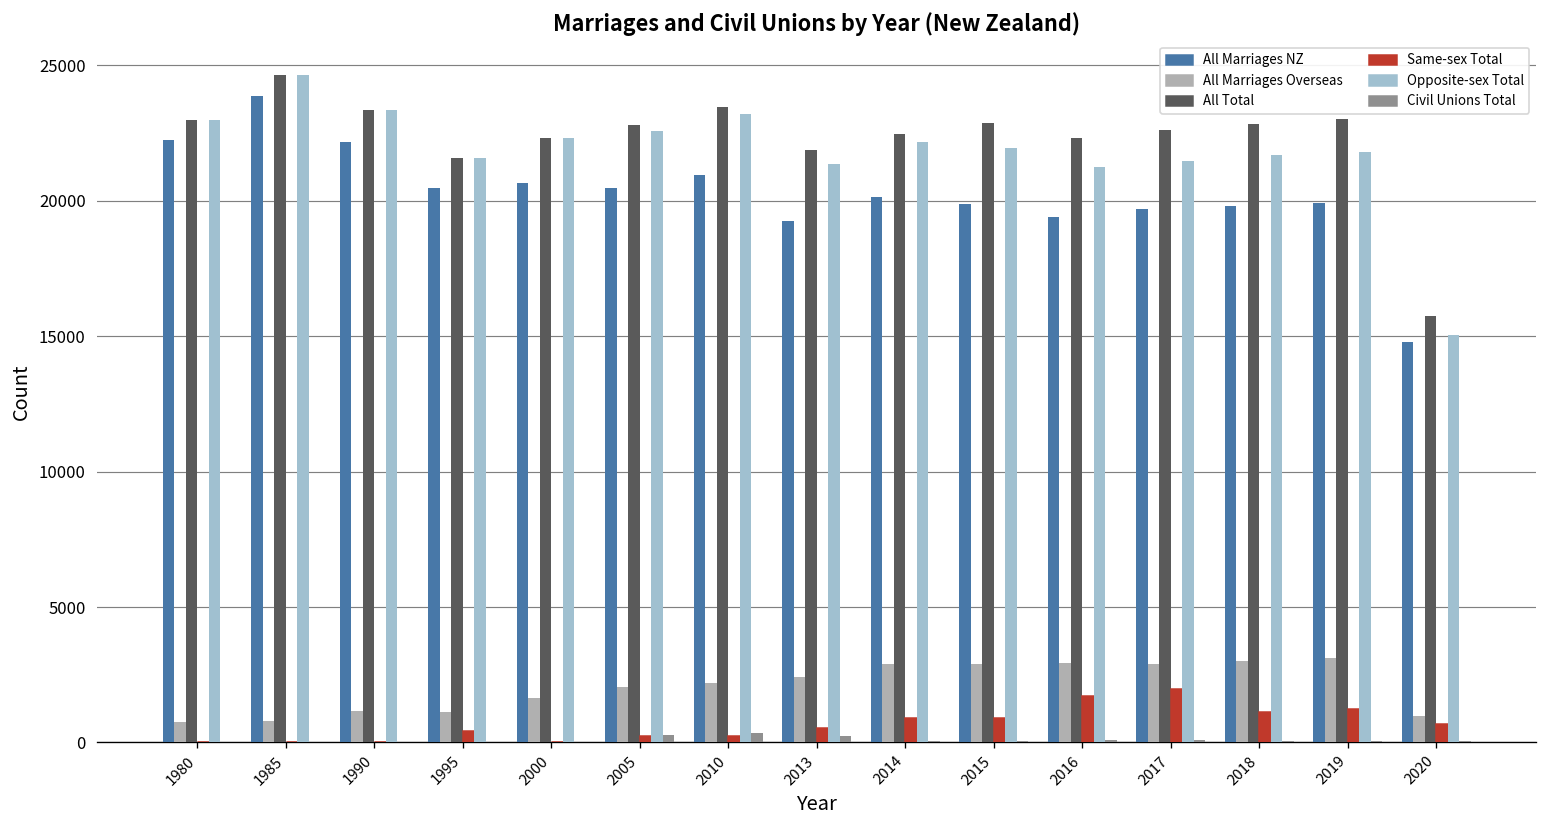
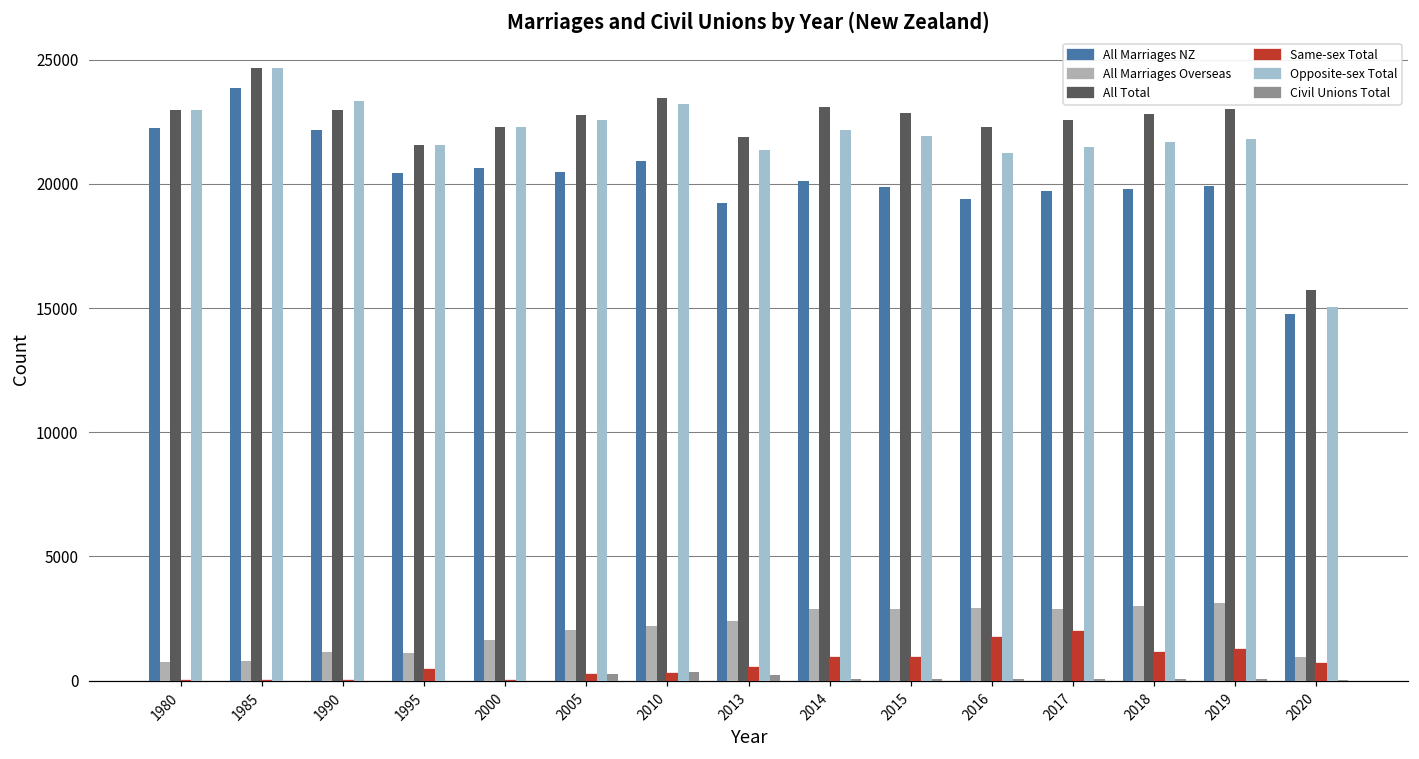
All Total, 1990: 23300 -> 23000
All Total, 2014: 22400 -> 23100
